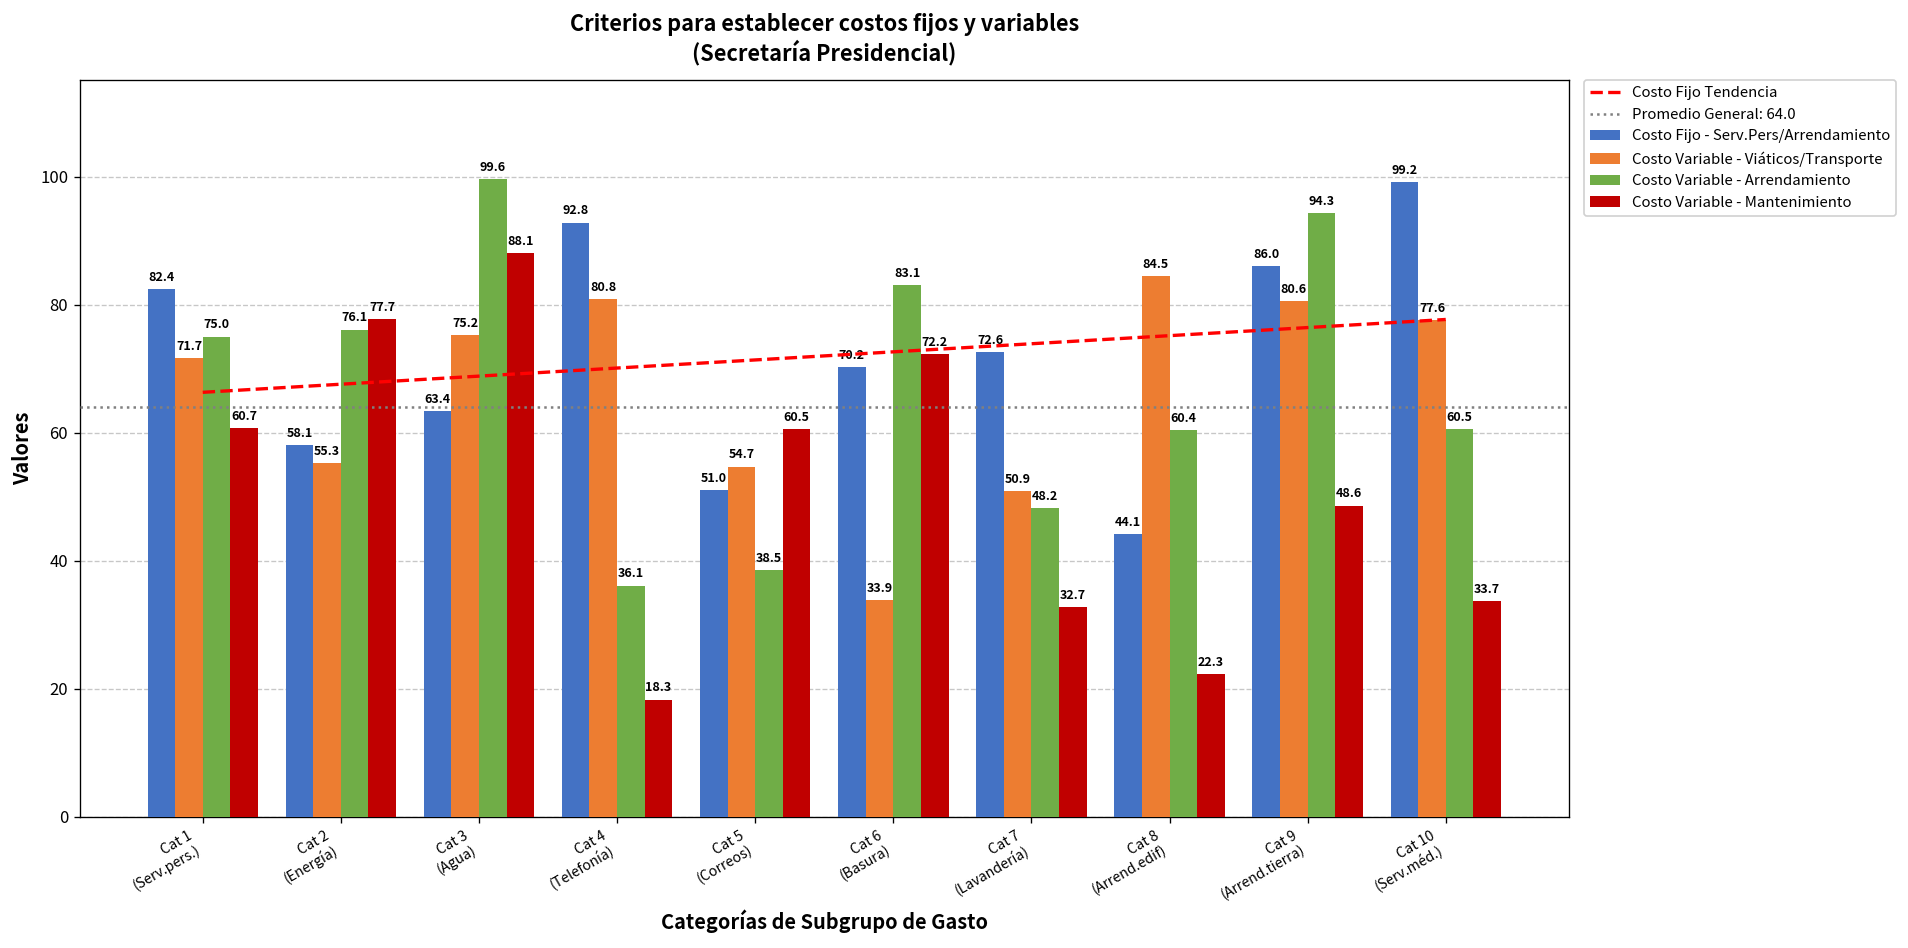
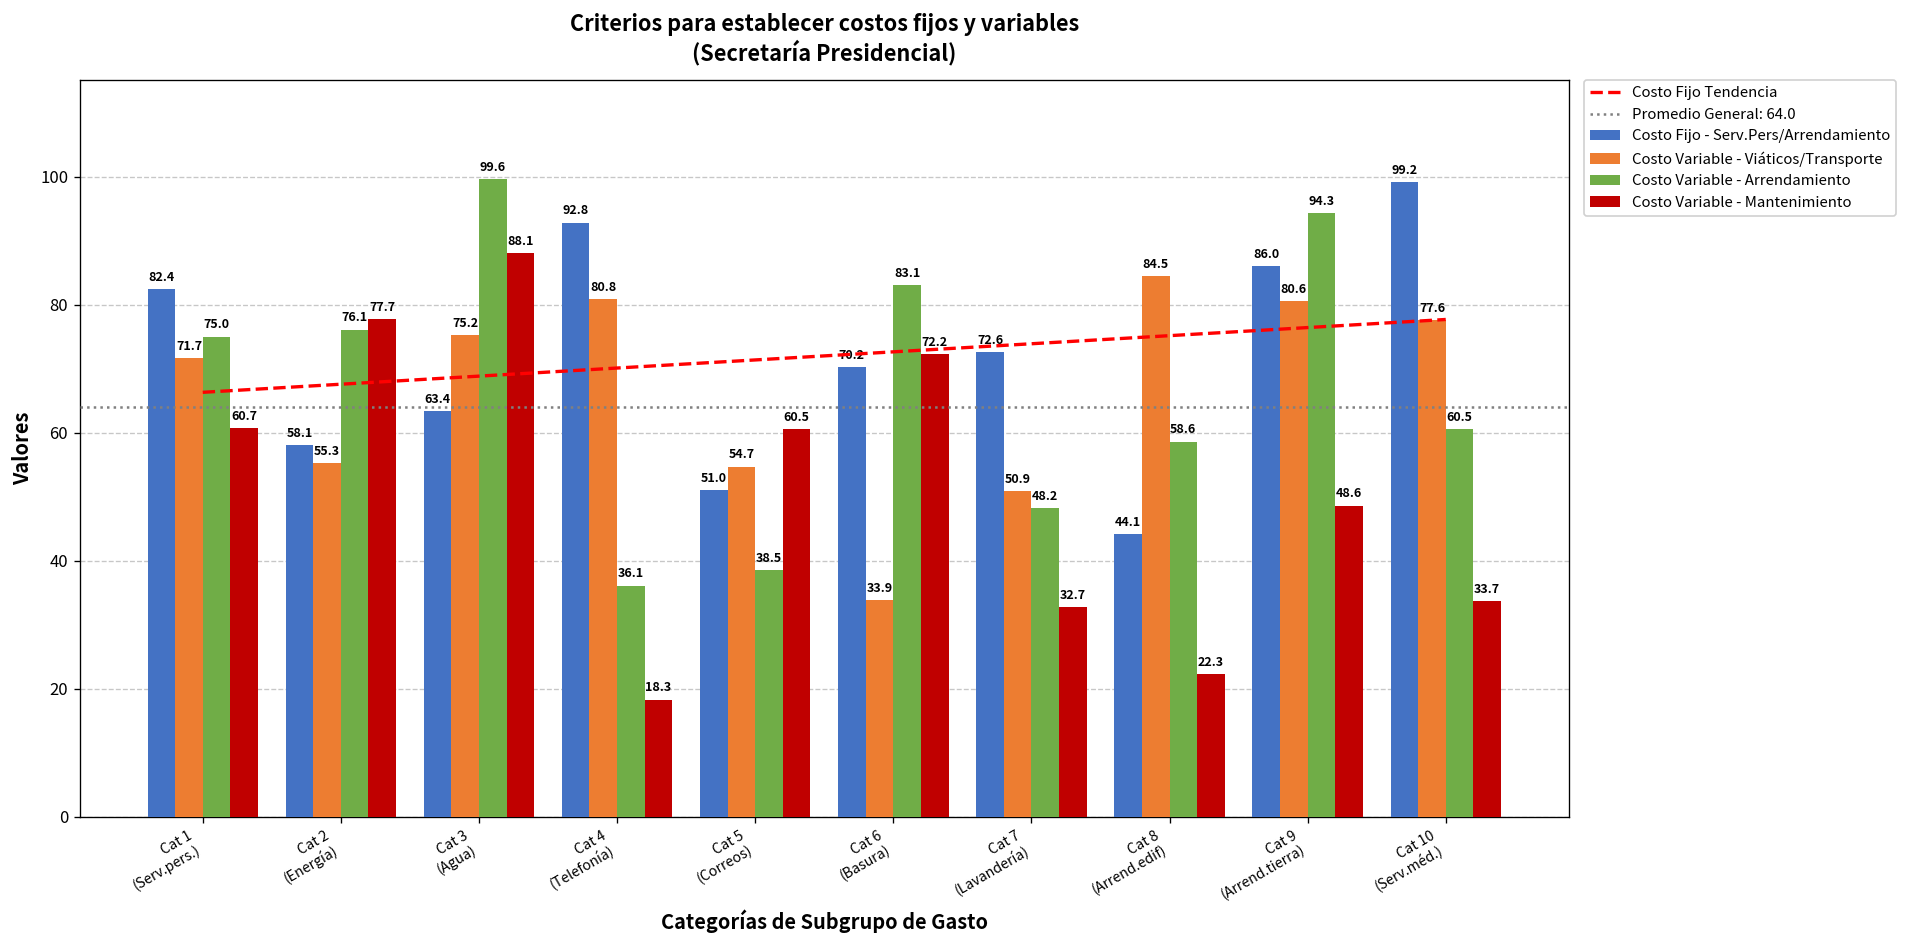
Costo Variable - Arrendamiento, Cat 8 (Arrend.edif): 60.4 -> 58.6
